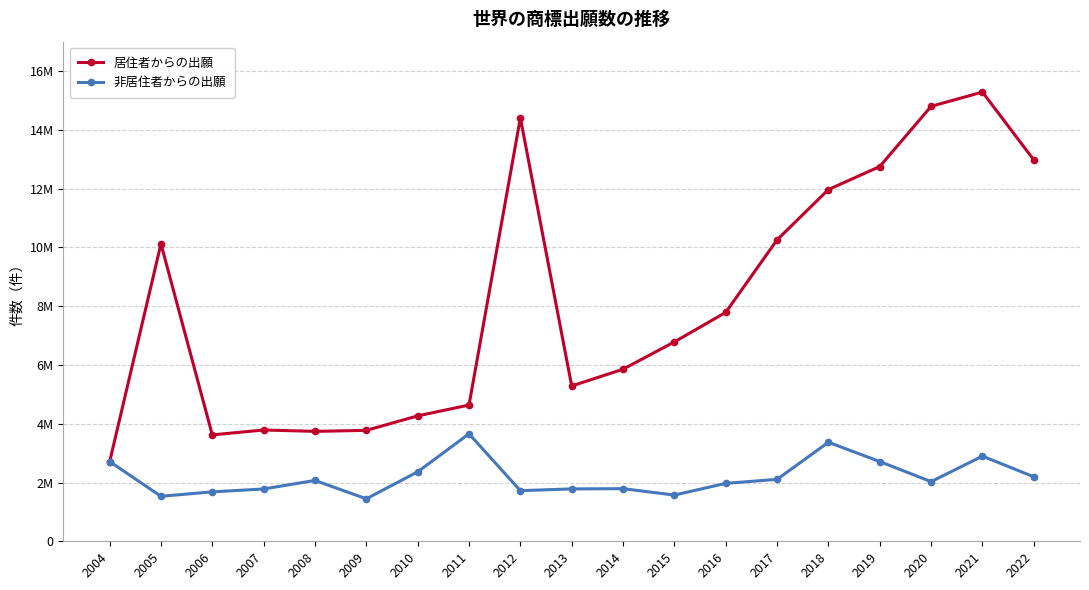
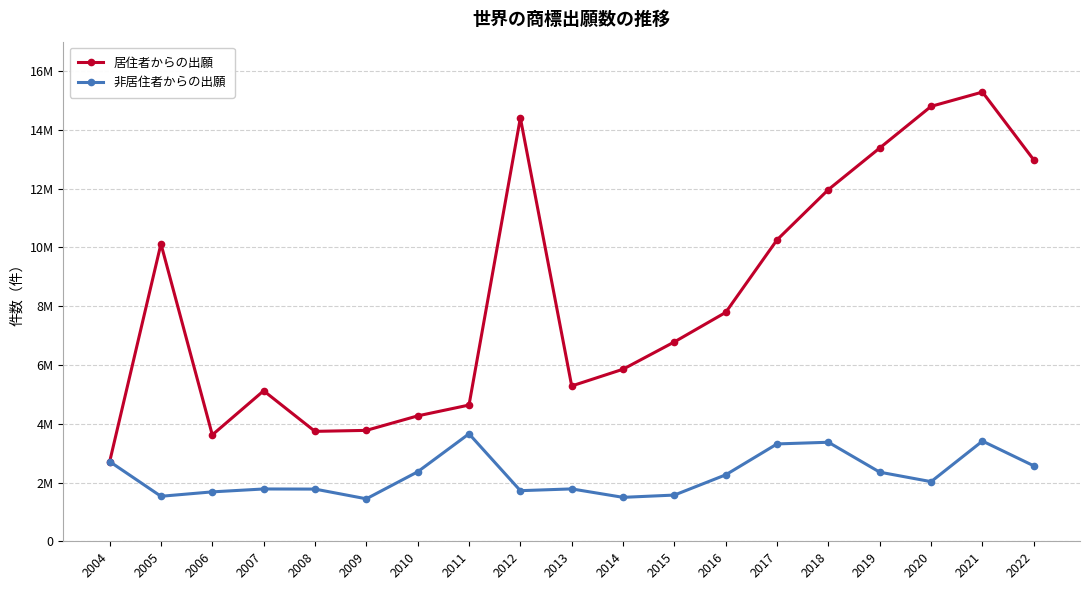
居住者からの出願, 2007: 3800000 -> 5100000
非居住者からの出願, 2008: 2100000 -> 1800000
非居住者からの出願, 2014: 1800000 -> 1500000
非居住者からの出願, 2016: 2000000 -> 2300000
非居住者からの出願, 2017: 2100000 -> 3300000
居住者からの出願, 2019: 12800000 -> 13400000
非居住者からの出願, 2019: 2700000 -> 2400000
非居住者からの出願, 2021: 2900000 -> 3400000
非居住者からの出願, 2022: 2200000 -> 2600000
